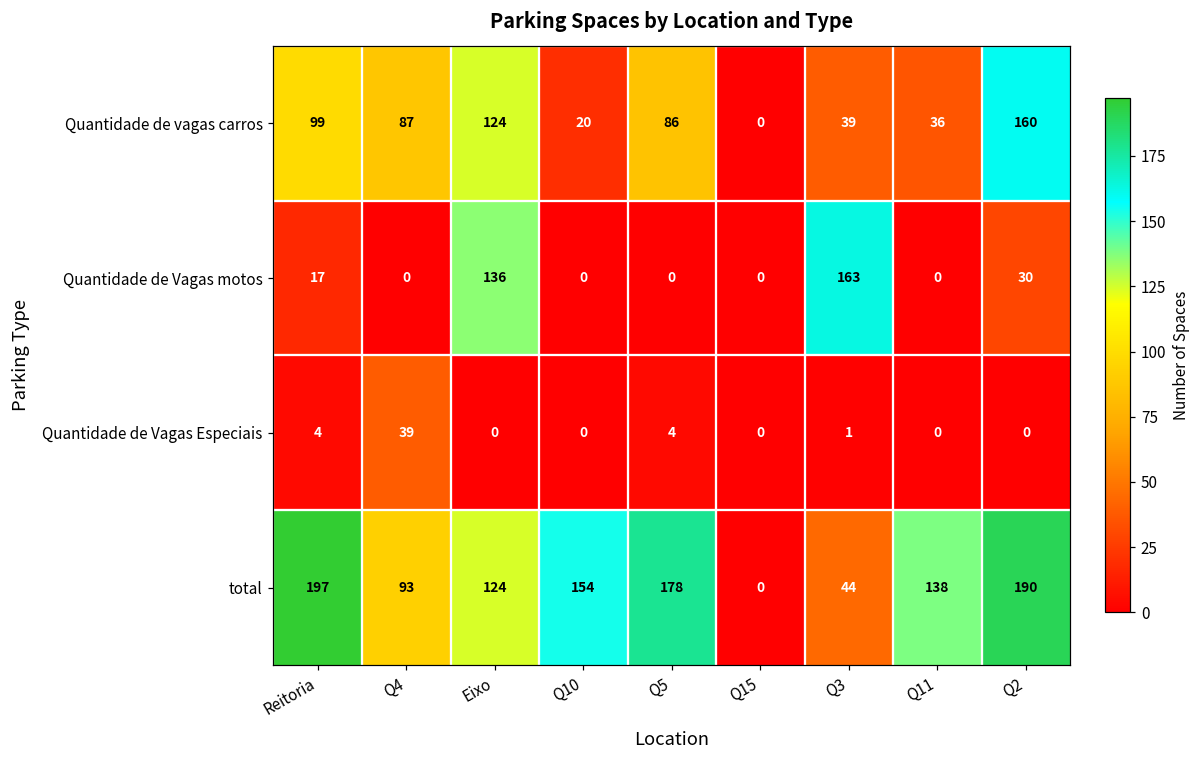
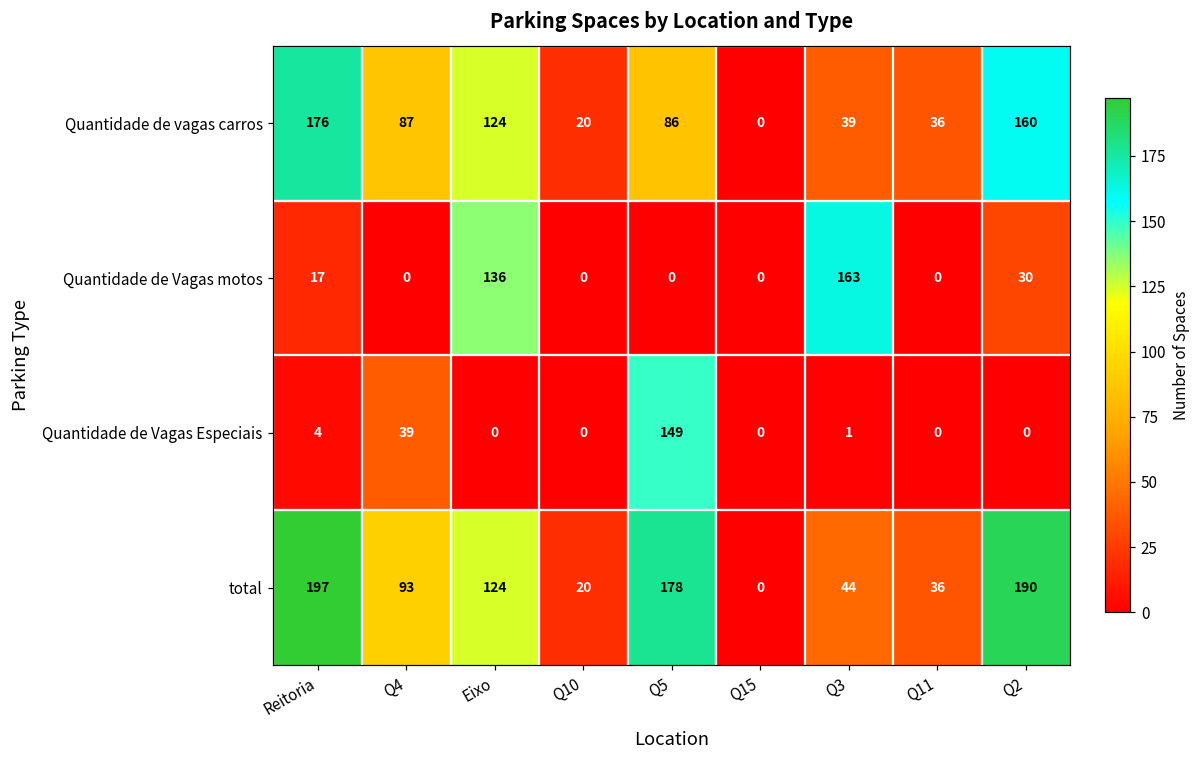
Quantidade de vagas carros, Reitoria: 99 -> 176
Quantidade de Vagas Especiais, Q5: 4 -> 149
total, Q10: 154 -> 20
total, Q11: 138 -> 36
